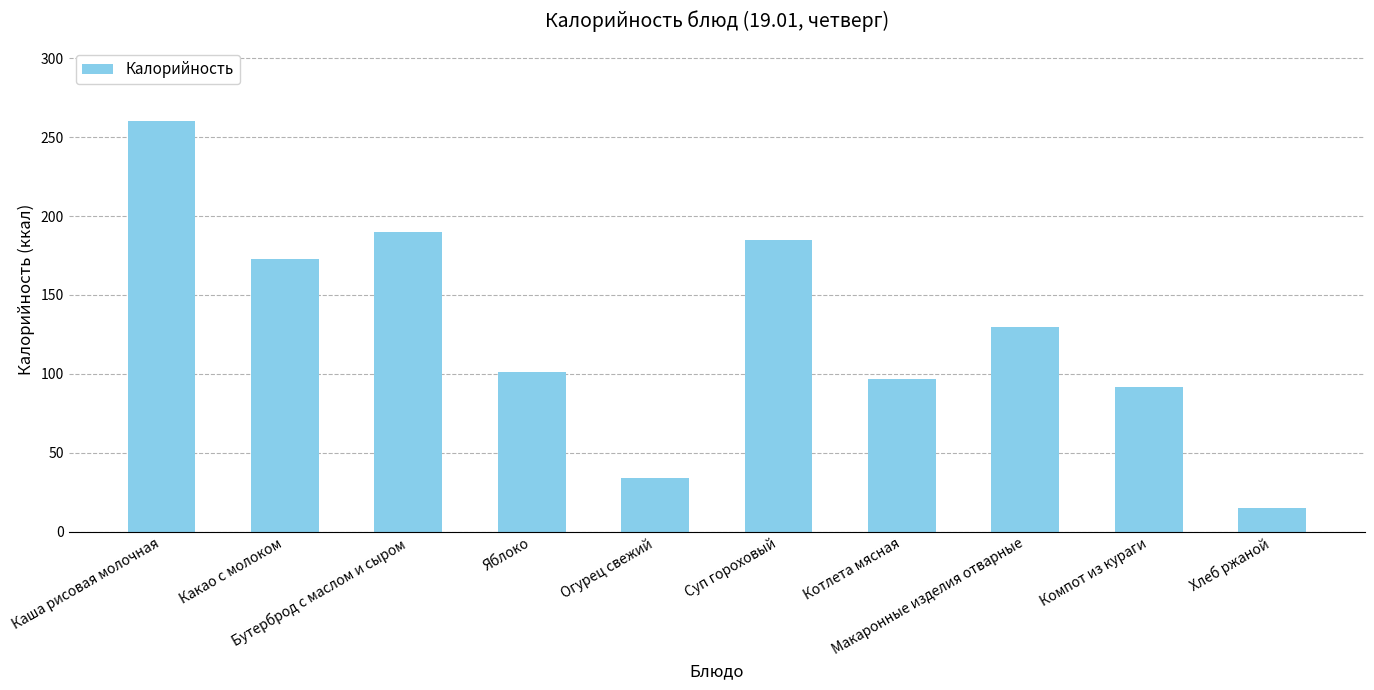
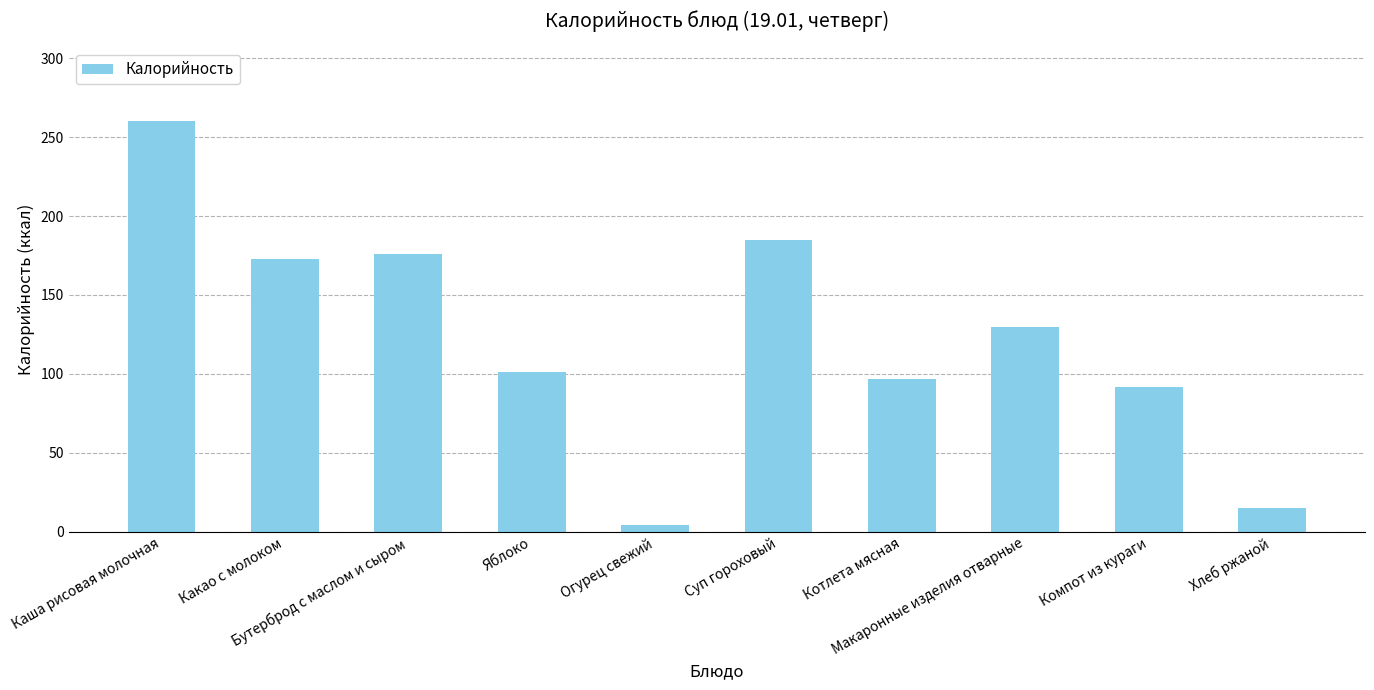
Бутерброд с маслом и сыром: 190 -> 176
Огурец свежий: 34 -> 4
